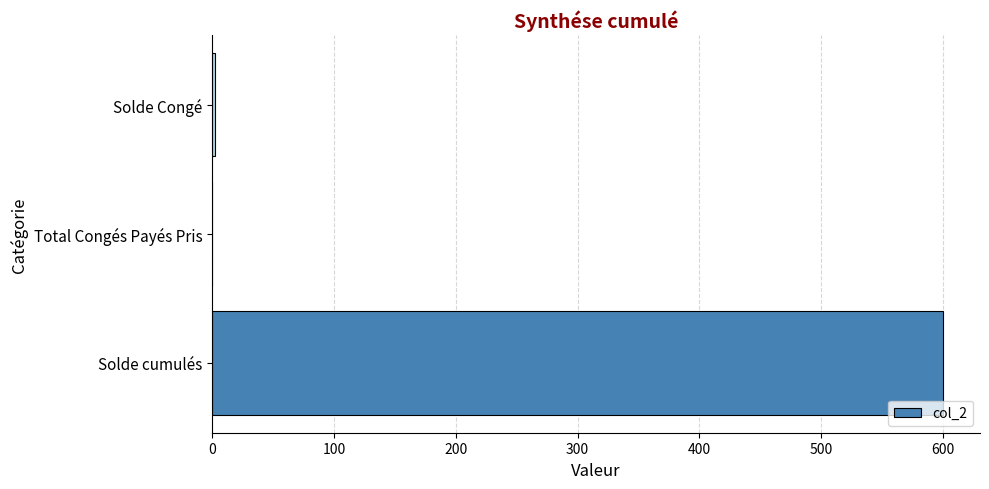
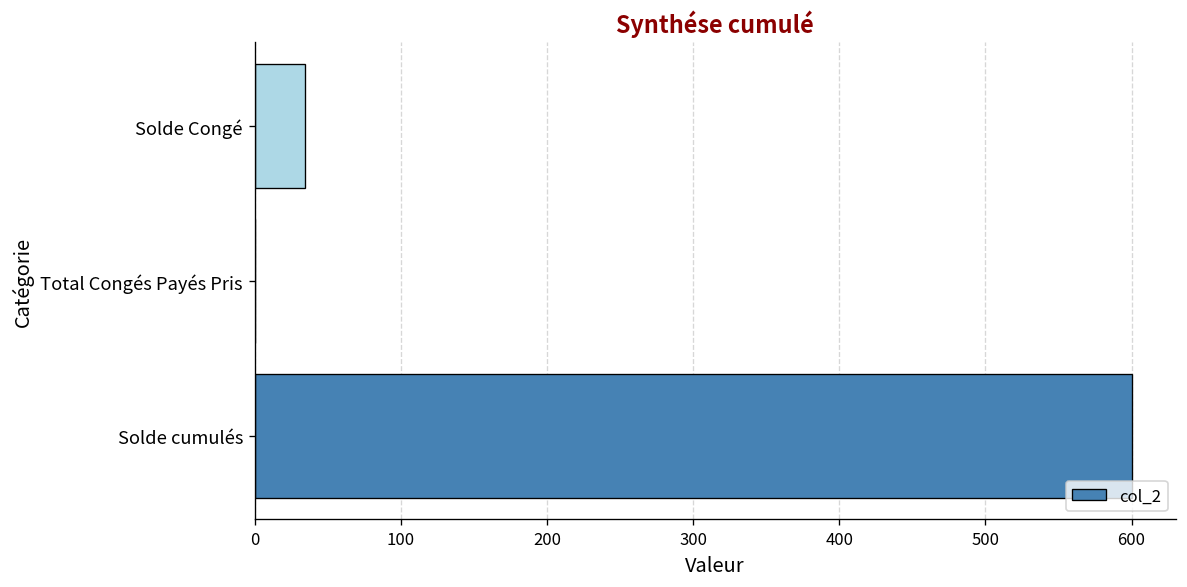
Solde Congé: 2 -> 35
